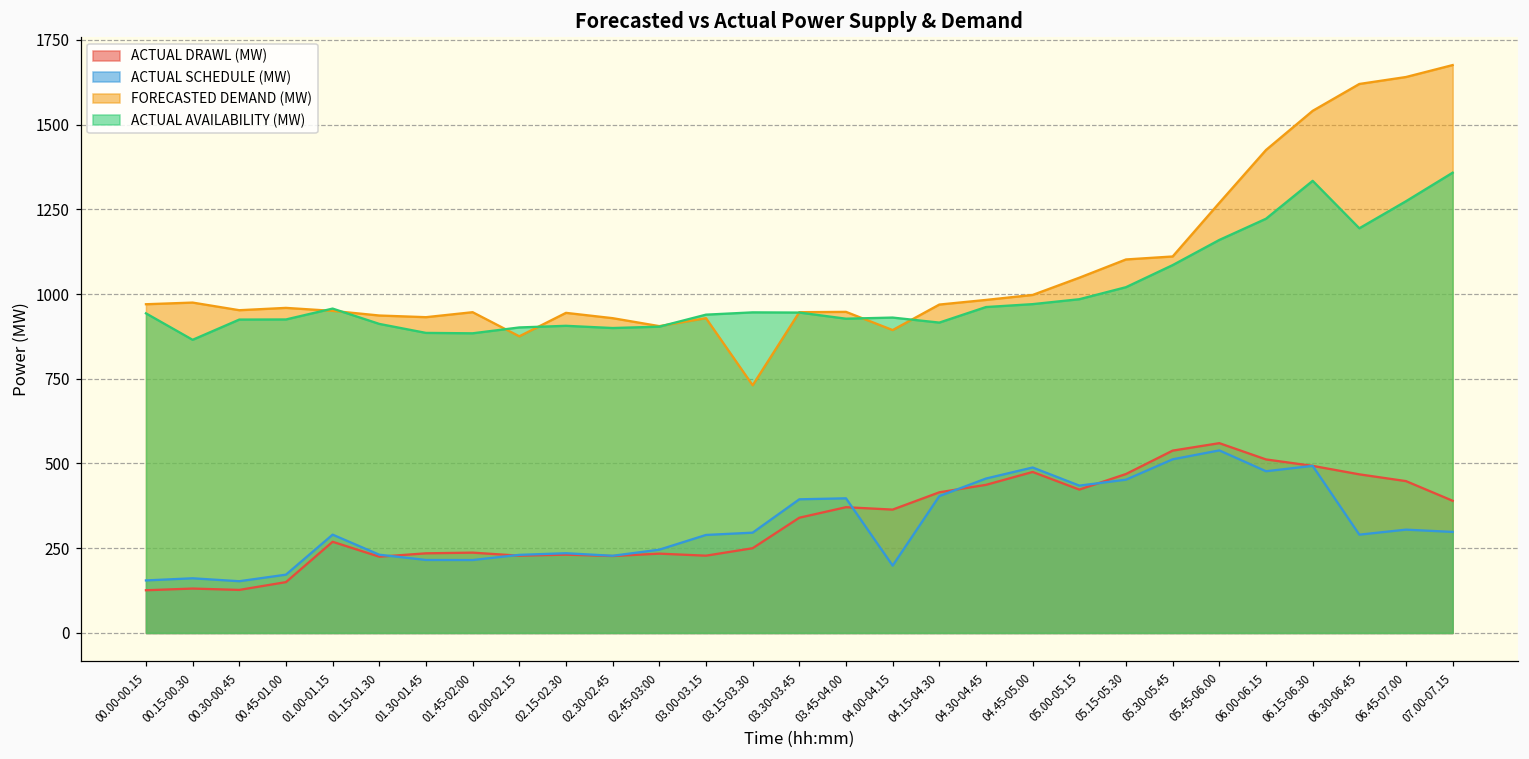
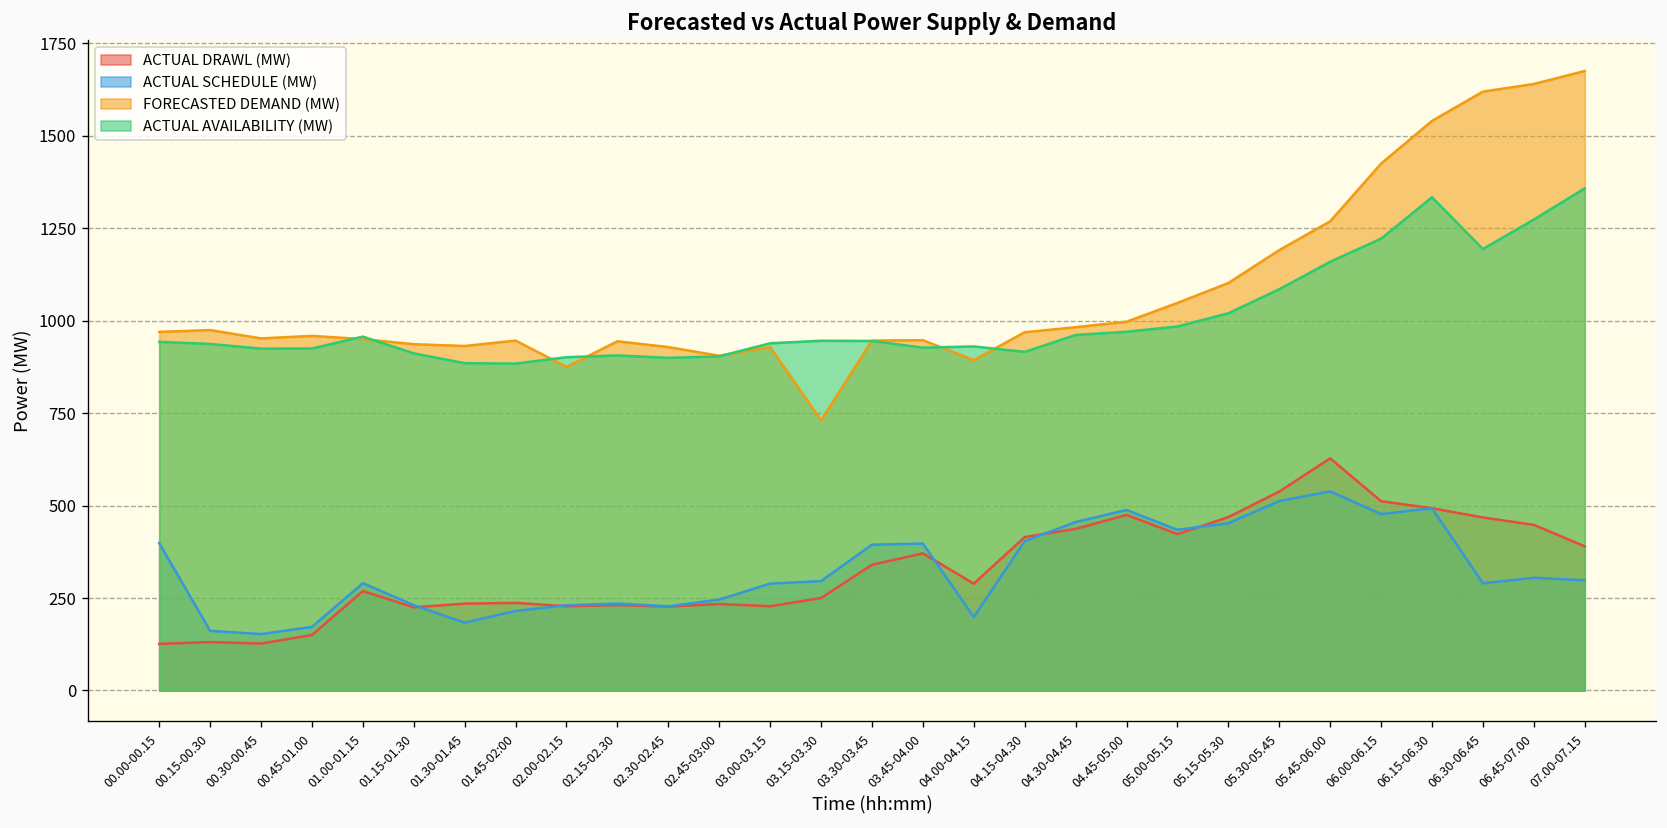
ACTUAL SCHEDULE (MW), 00.00-00.15: 160 -> 400
ACTUAL AVAILABILITY (MW), 00.15-00.30: 860 -> 940
ACTUAL SCHEDULE (MW), 01.30-01.45: 220 -> 180
ACTUAL DRAWL (MW), 04.00-04.15: 360 -> 290
FORECASTED DEMAND (MW), 05.30-05.45: 1110 -> 1190
ACTUAL DRAWL (MW), 05.45-06.00: 560 -> 630
